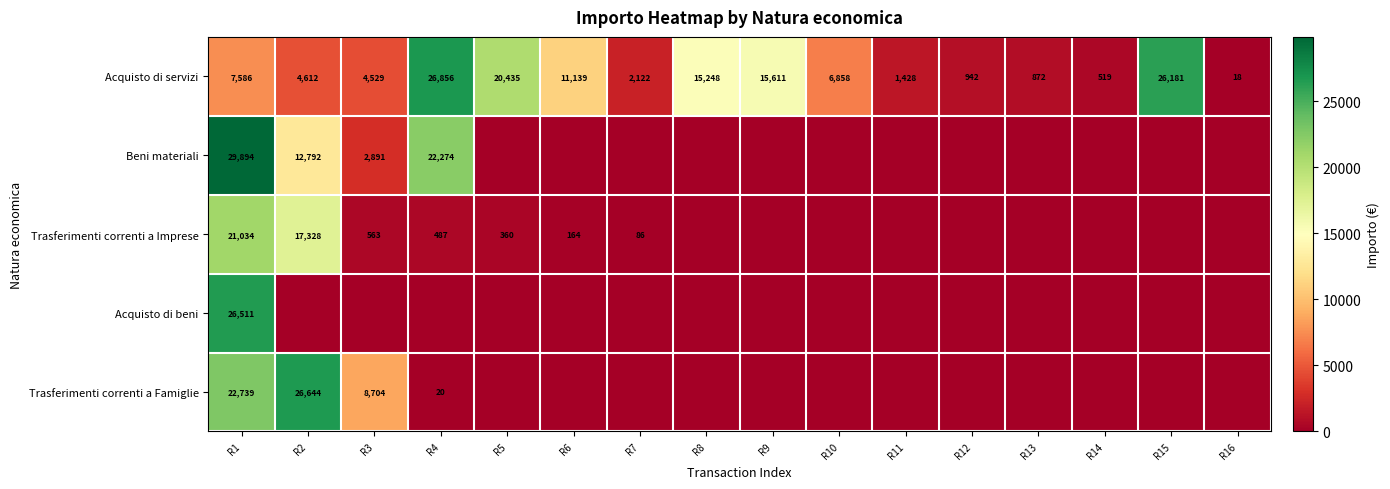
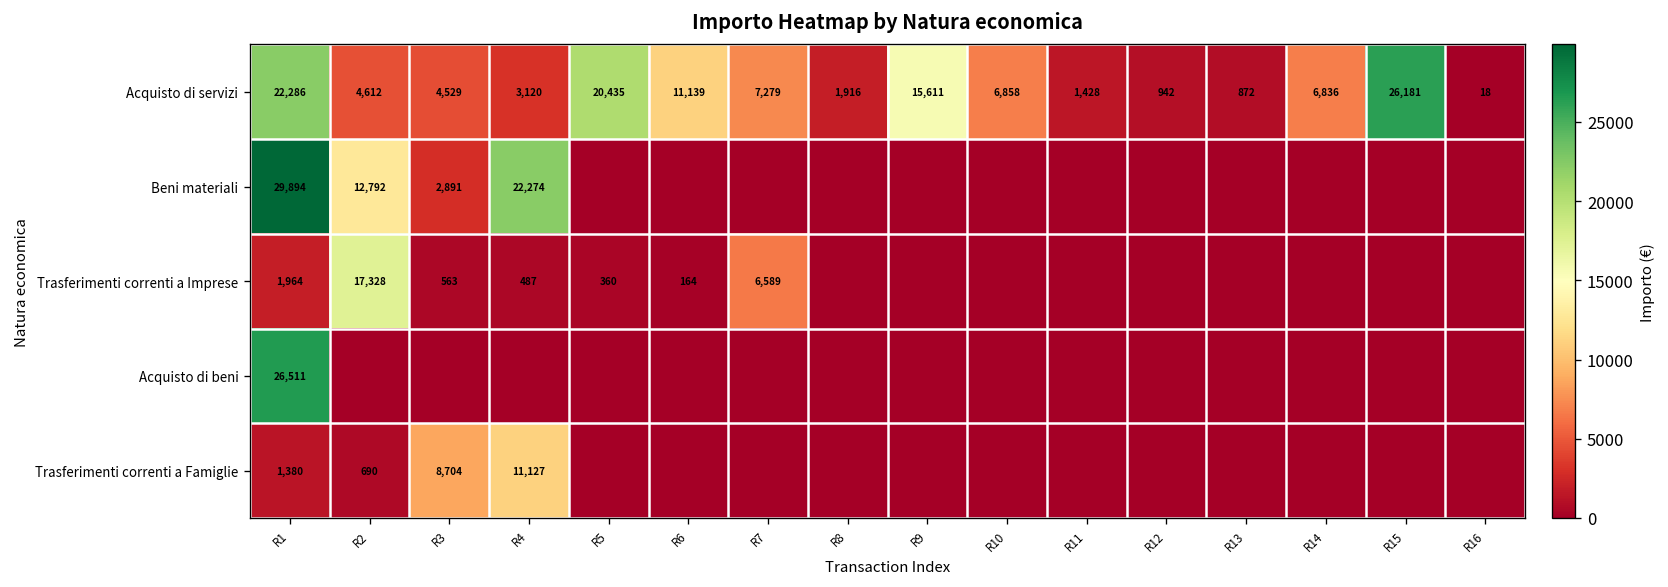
Acquisto di servizi, R1: 7,586 -> 22,286
Acquisto di servizi, R4: 26,856 -> 3,120
Acquisto di servizi, R7: 2,122 -> 7,279
Acquisto di servizi, R8: 15,248 -> 1,916
Acquisto di servizi, R14: 519 -> 6,836
Trasferimenti correnti a Imprese, R1: 21,034 -> 1,964
Trasferimenti correnti a Imprese, R7: 86 -> 6,589
Trasferimenti correnti a Famiglie, R1: 22,739 -> 1,380
Trasferimenti correnti a Famiglie, R2: 26,644 -> 690
Trasferimenti correnti a Famiglie, R4: 20 -> 11,127
